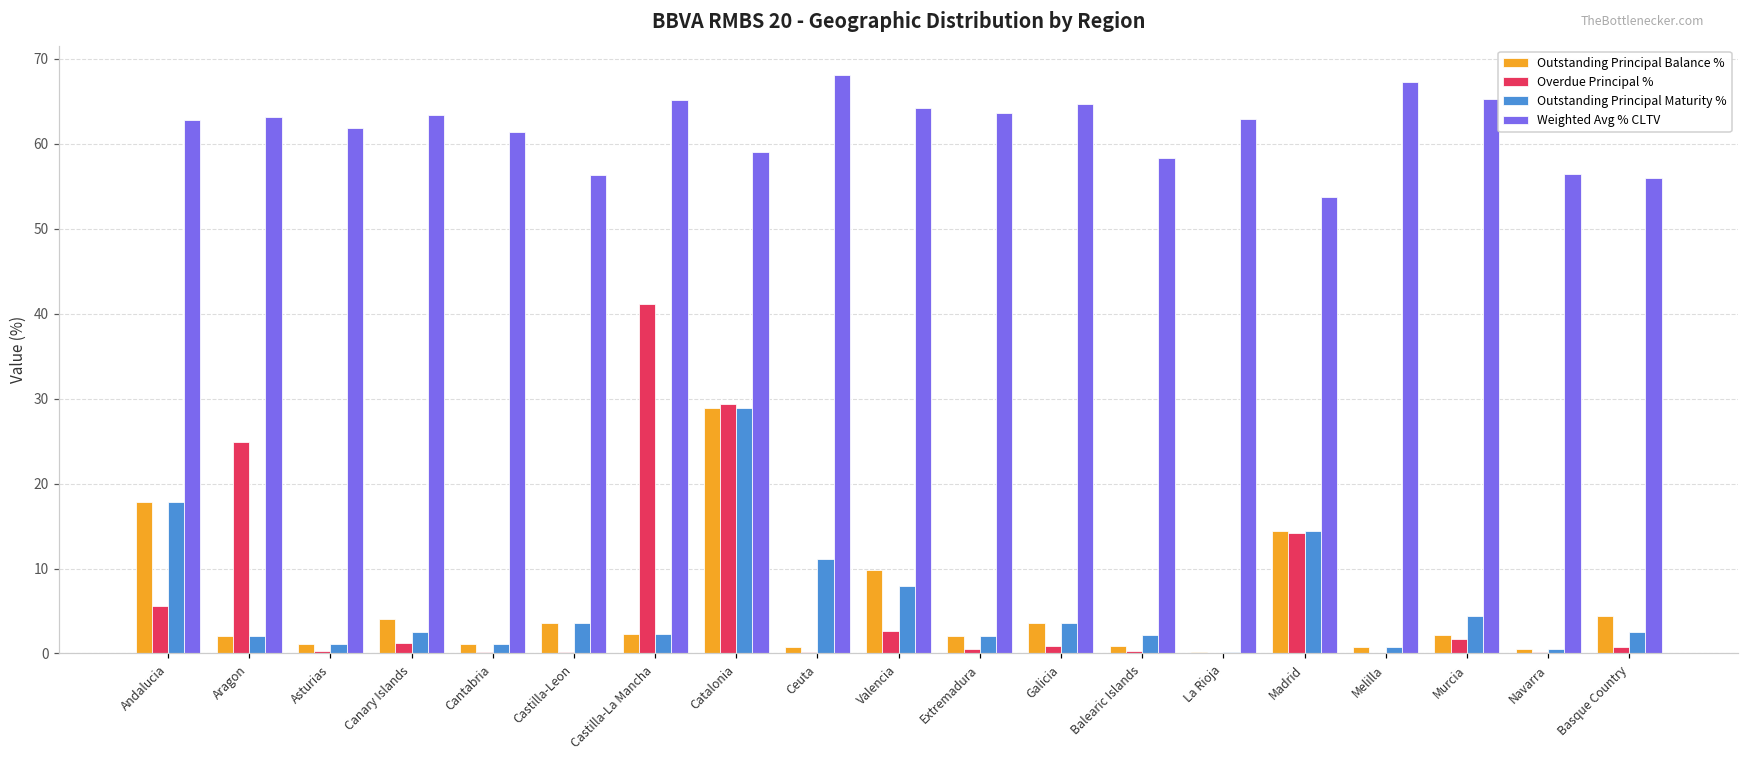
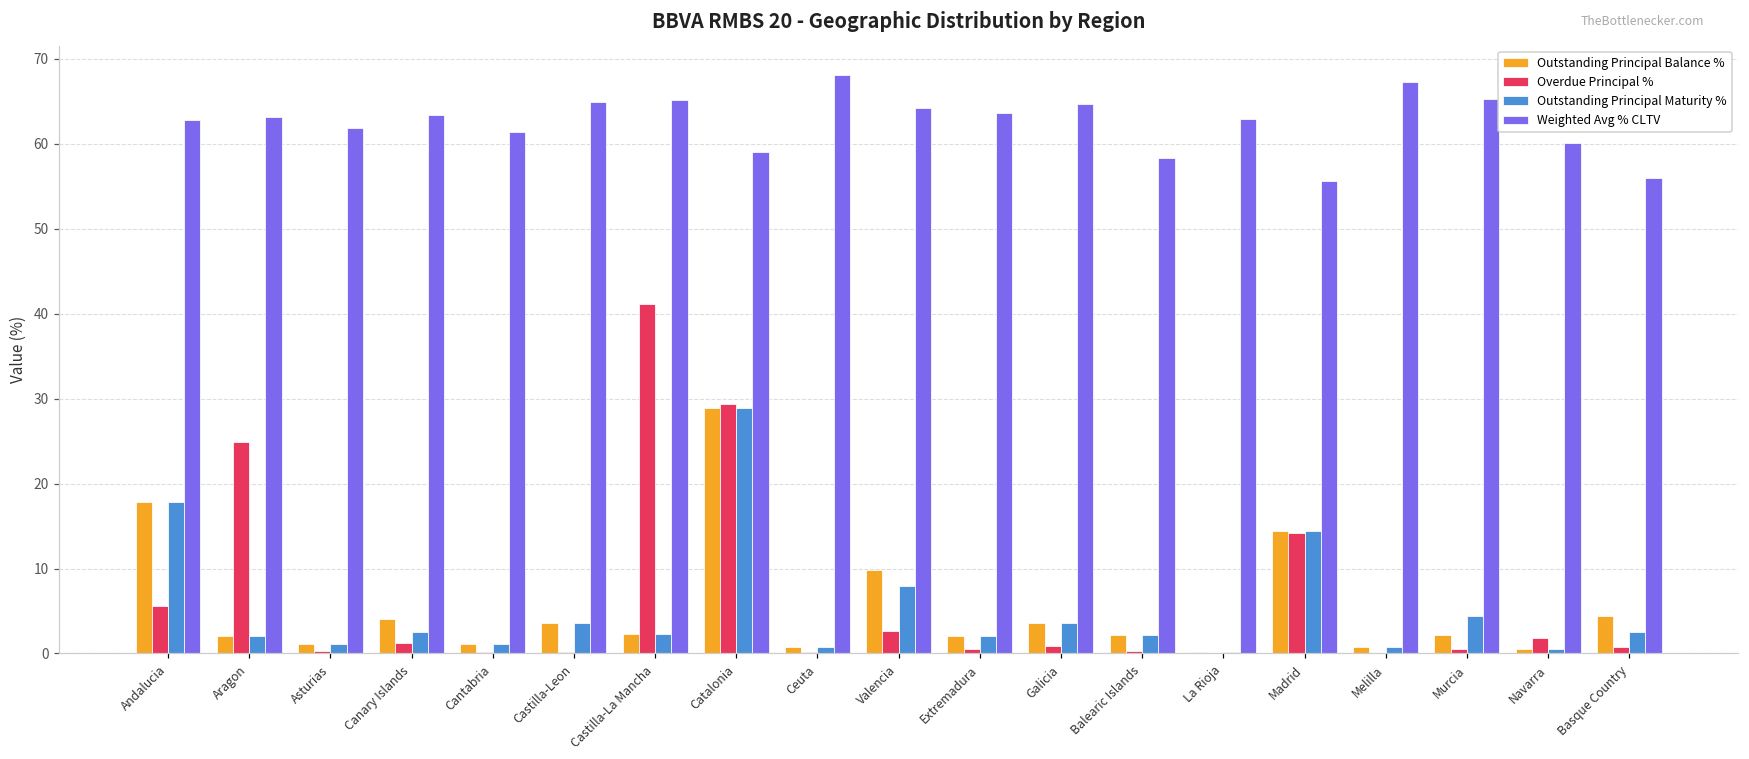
Weighted Avg % CLTV, Castilla-Leon: 56 -> 65
Outstanding Principal Maturity %, Ceuta: 11 -> 1
Outstanding Principal Balance %, Balearic Islands: 1 -> 2
Weighted Avg % CLTV, Madrid: 54 -> 56
Overdue Principal %, Murcia: 2 -> 1
Overdue Principal %, Navarra: 0 -> 2
Weighted Avg % CLTV, Navarra: 56 -> 60
